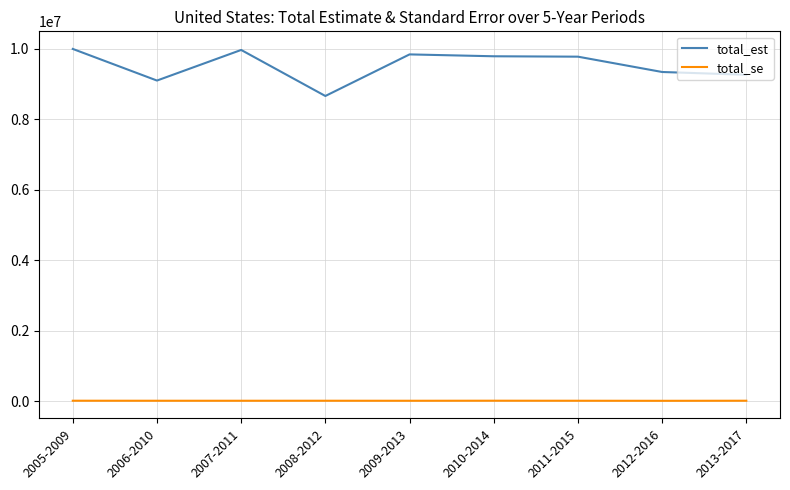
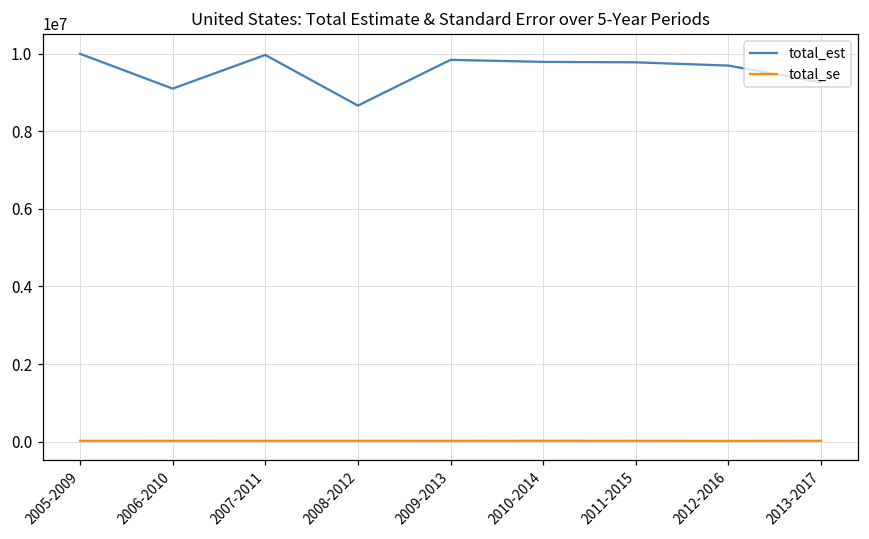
total_est, 2012-2016: 9300000 -> 9700000
